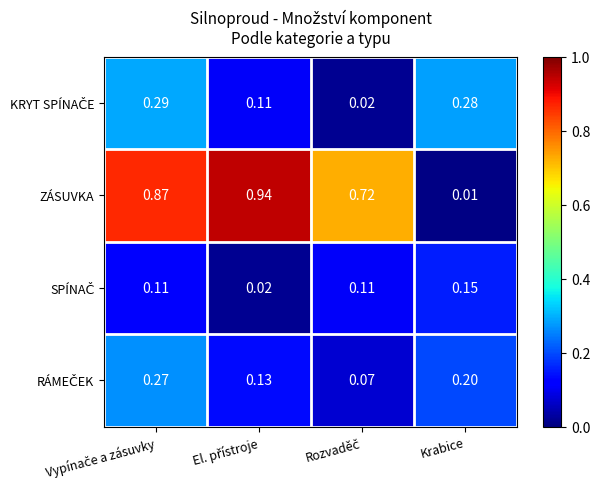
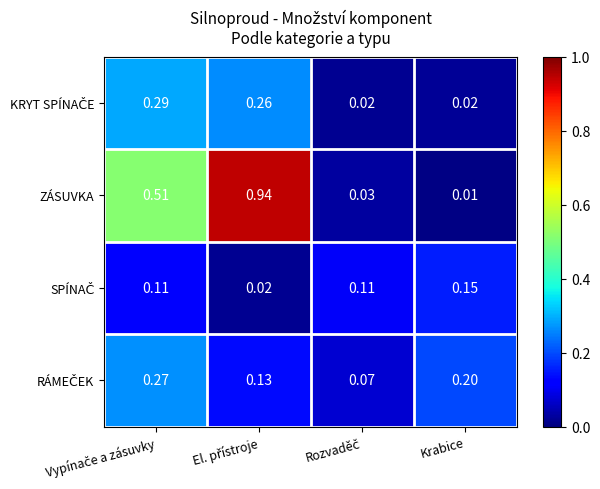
KRYT SPÍNAČE, El. přístroje: 0.11 -> 0.26
KRYT SPÍNAČE, Krabice: 0.28 -> 0.02
ZÁSUVKA, Vypínače a zásuvky: 0.87 -> 0.51
ZÁSUVKA, Rozvaděč: 0.72 -> 0.03
